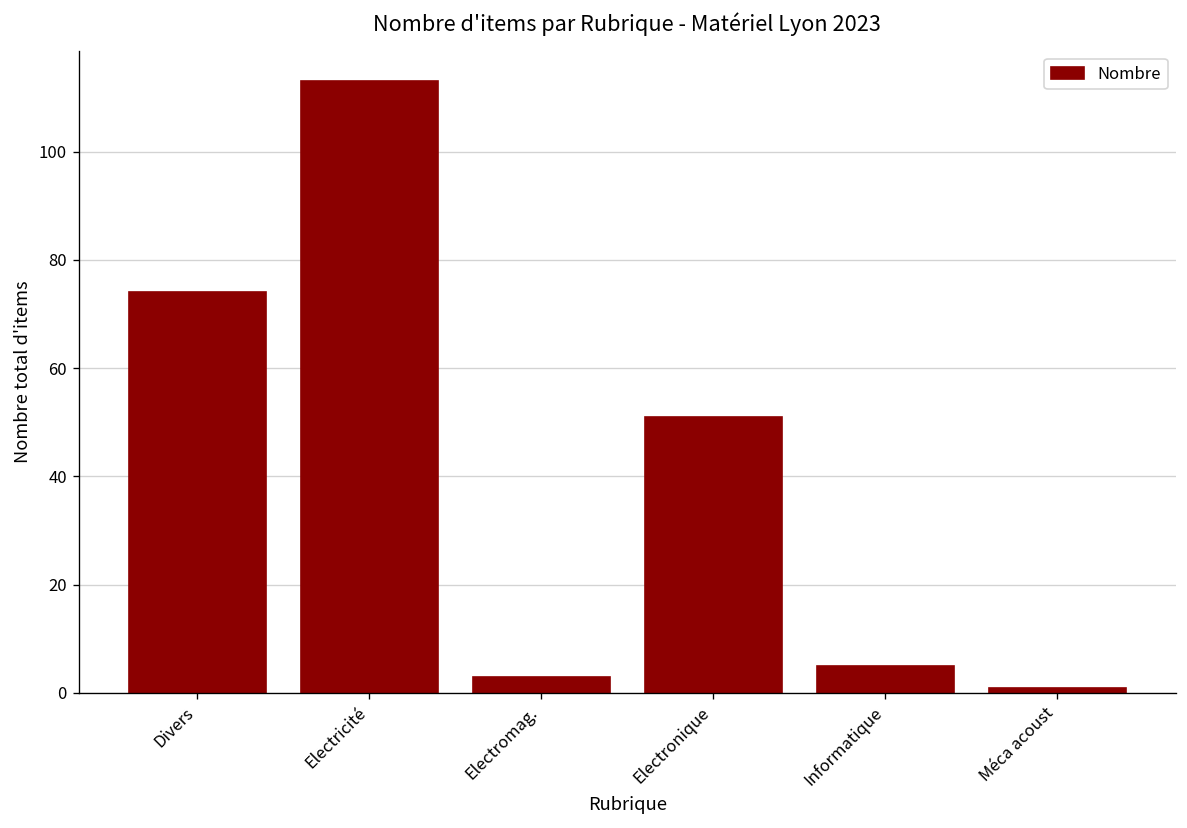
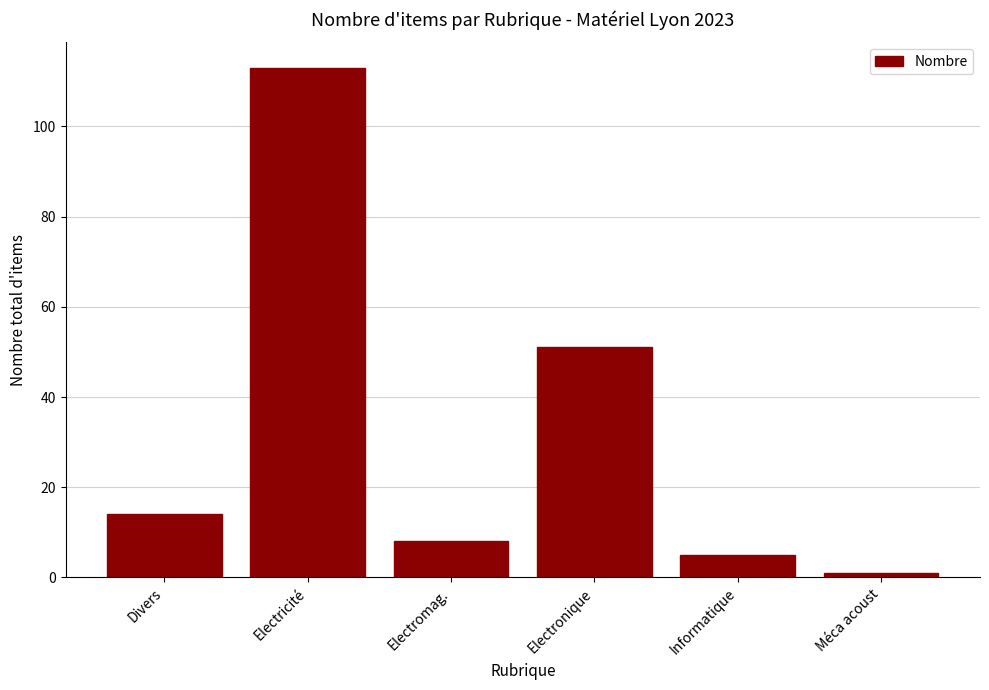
Divers: 74 -> 14
Electromag.: 3 -> 8
